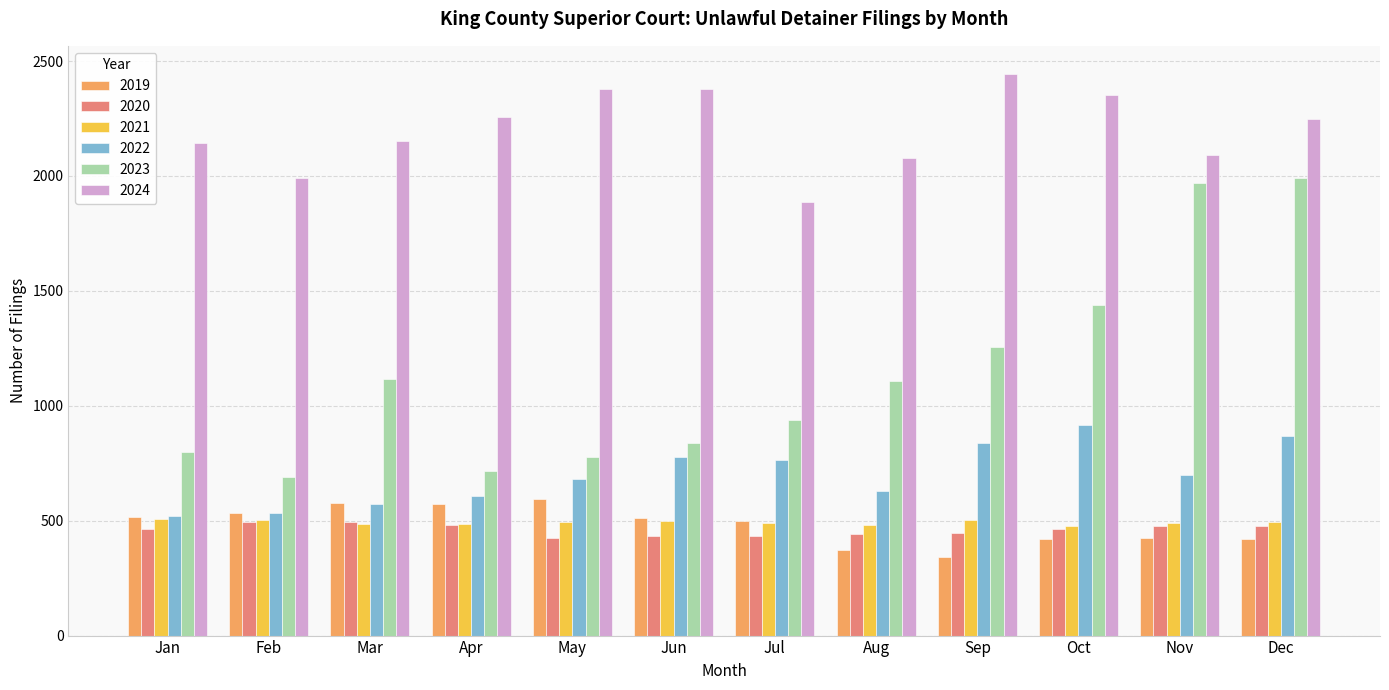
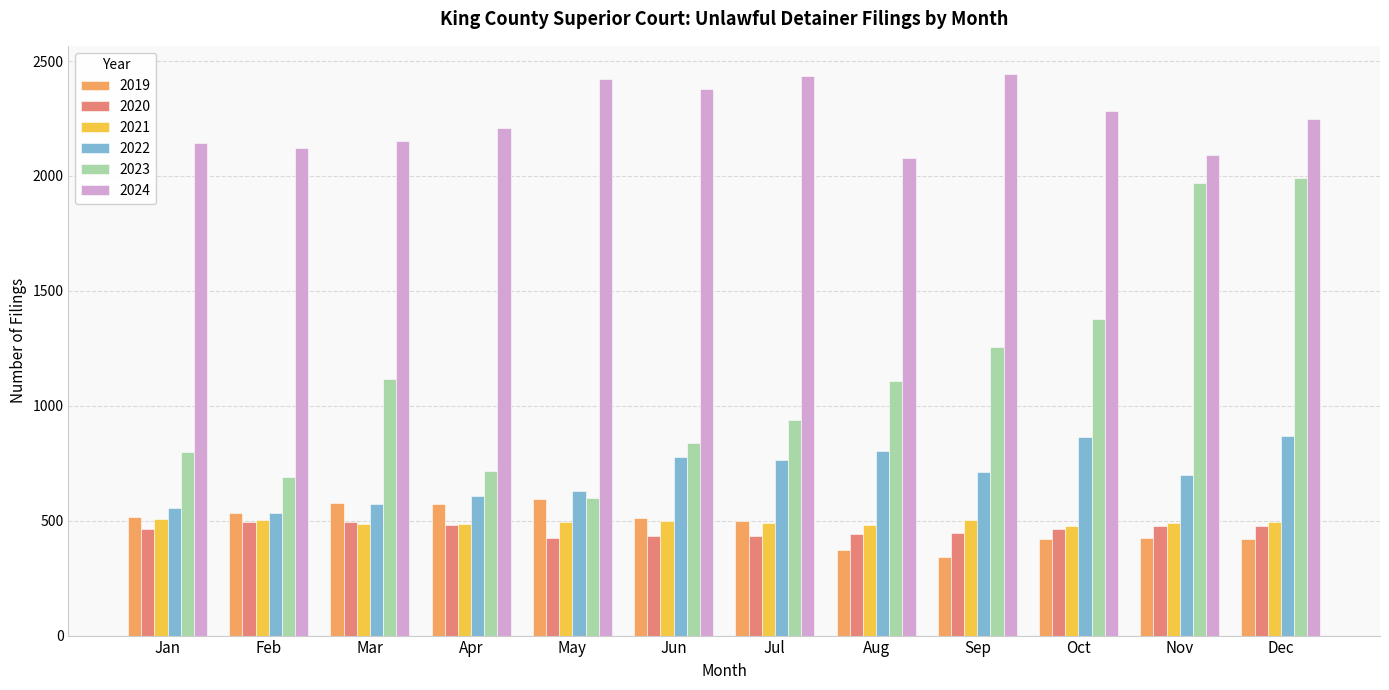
2022, Jan: 520 -> 560
2024, Feb: 1990 -> 2120
2024, Apr: 2260 -> 2210
2022, May: 680 -> 630
2023, May: 780 -> 600
2024, May: 2380 -> 2420
2024, Jul: 1890 -> 2440
2022, Aug: 630 -> 800
2022, Sep: 840 -> 710
2022, Oct: 920 -> 870
2023, Oct: 1440 -> 1380
2024, Oct: 2350 -> 2280
